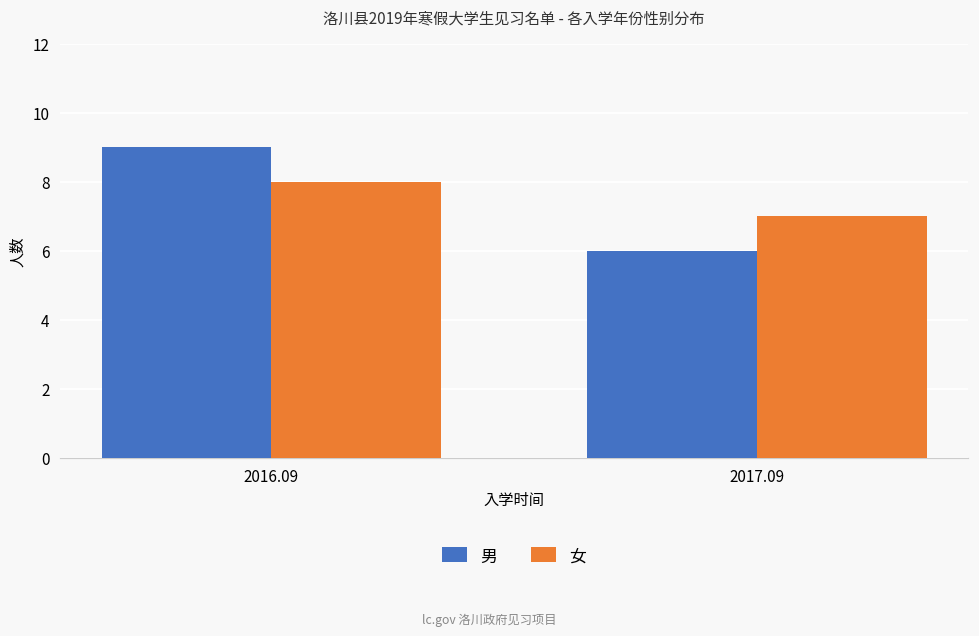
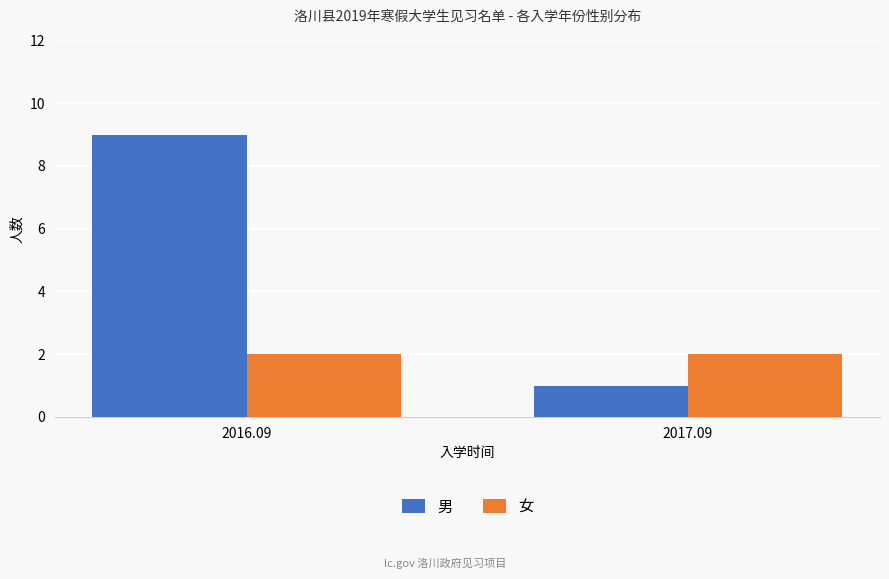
女, 2016.09: 8 -> 2
男, 2017.09: 6 -> 1
女, 2017.09: 7 -> 2
